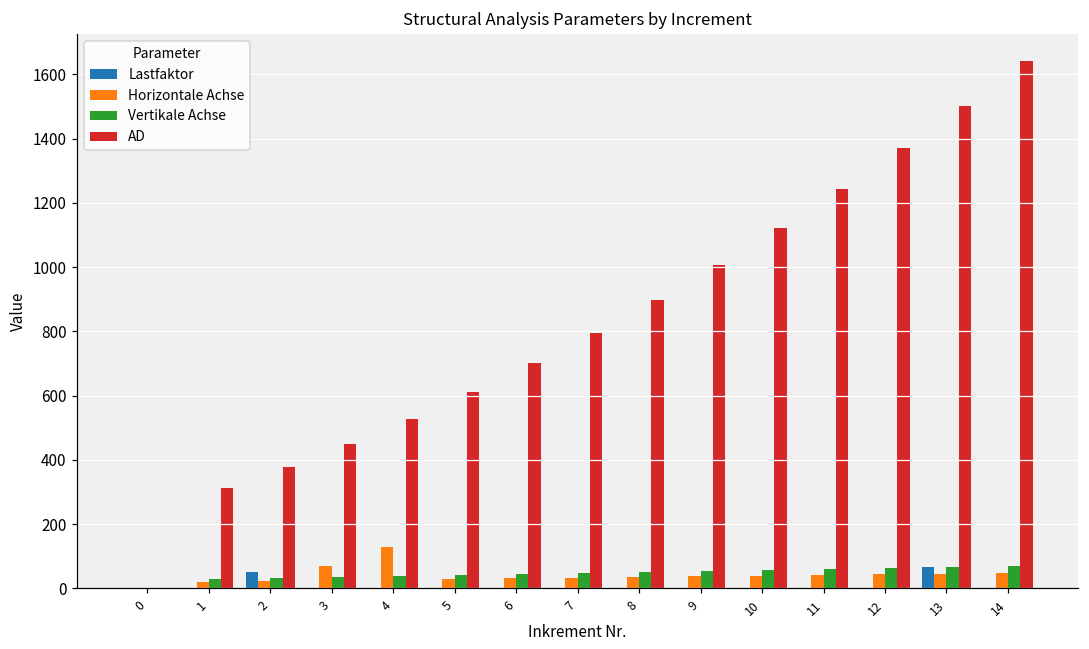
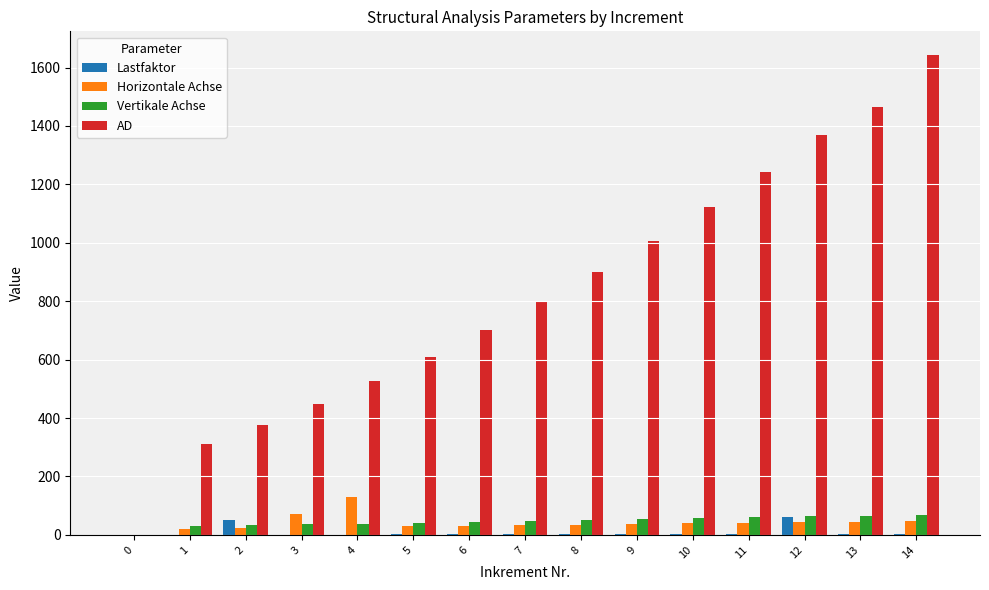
Lastfaktor, 12: 0 -> 60
Lastfaktor, 13: 70 -> 0
AD, 13: 1500 -> 1470
